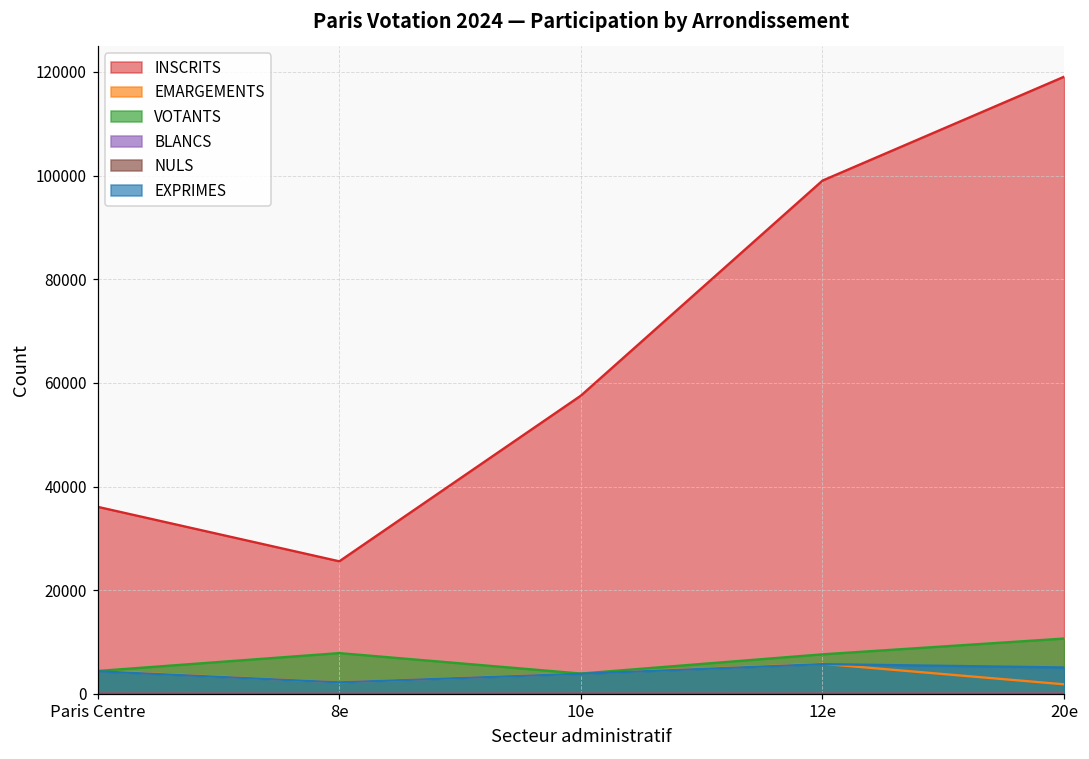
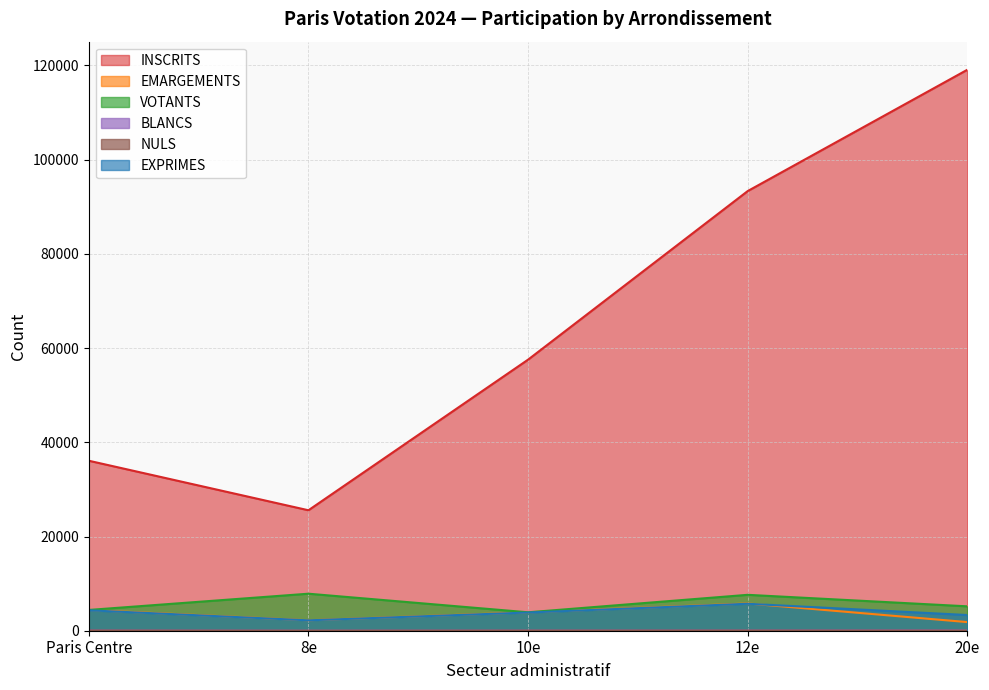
INSCRITS, 12e: 99000 -> 93000
VOTANTS, 20e: 11000 -> 5000
EXPRIMES, 20e: 5000 -> 3000
